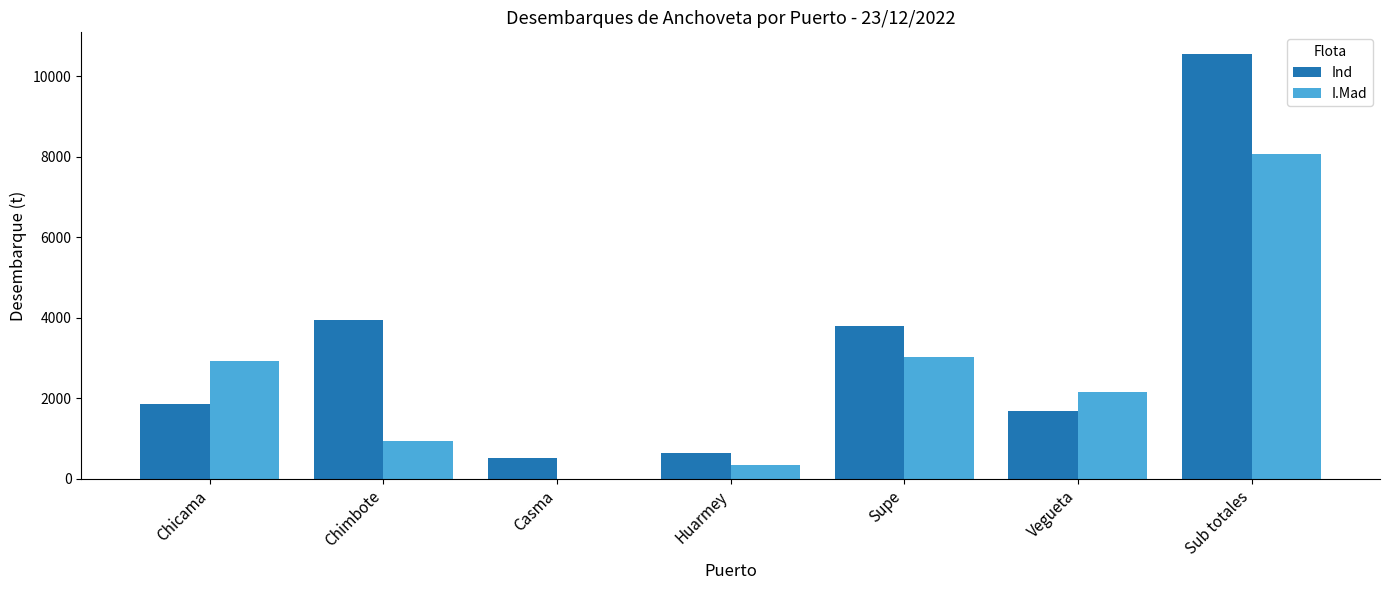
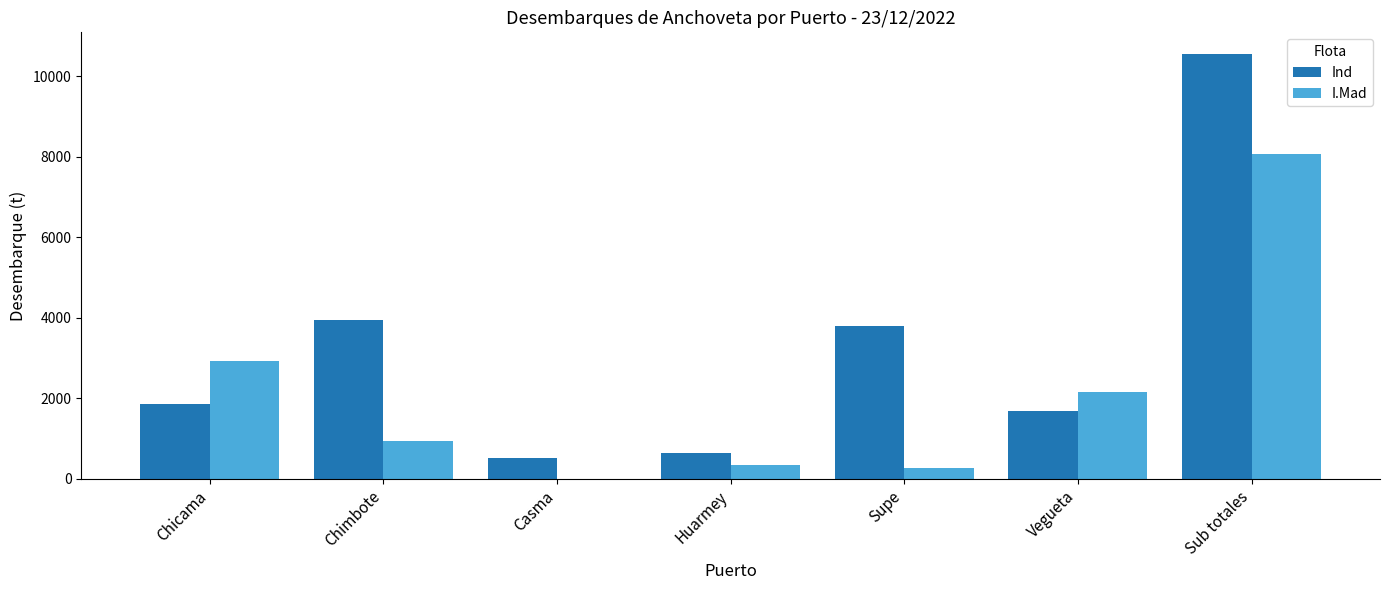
I.Mad, Supe: 3000 -> 300
